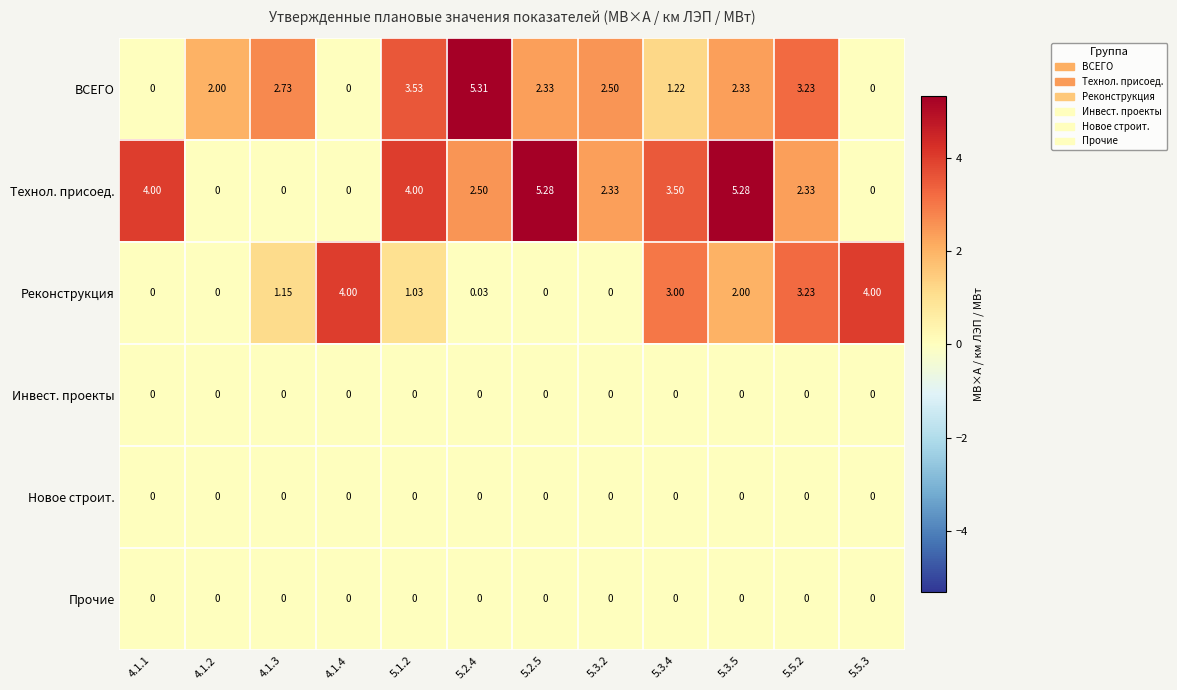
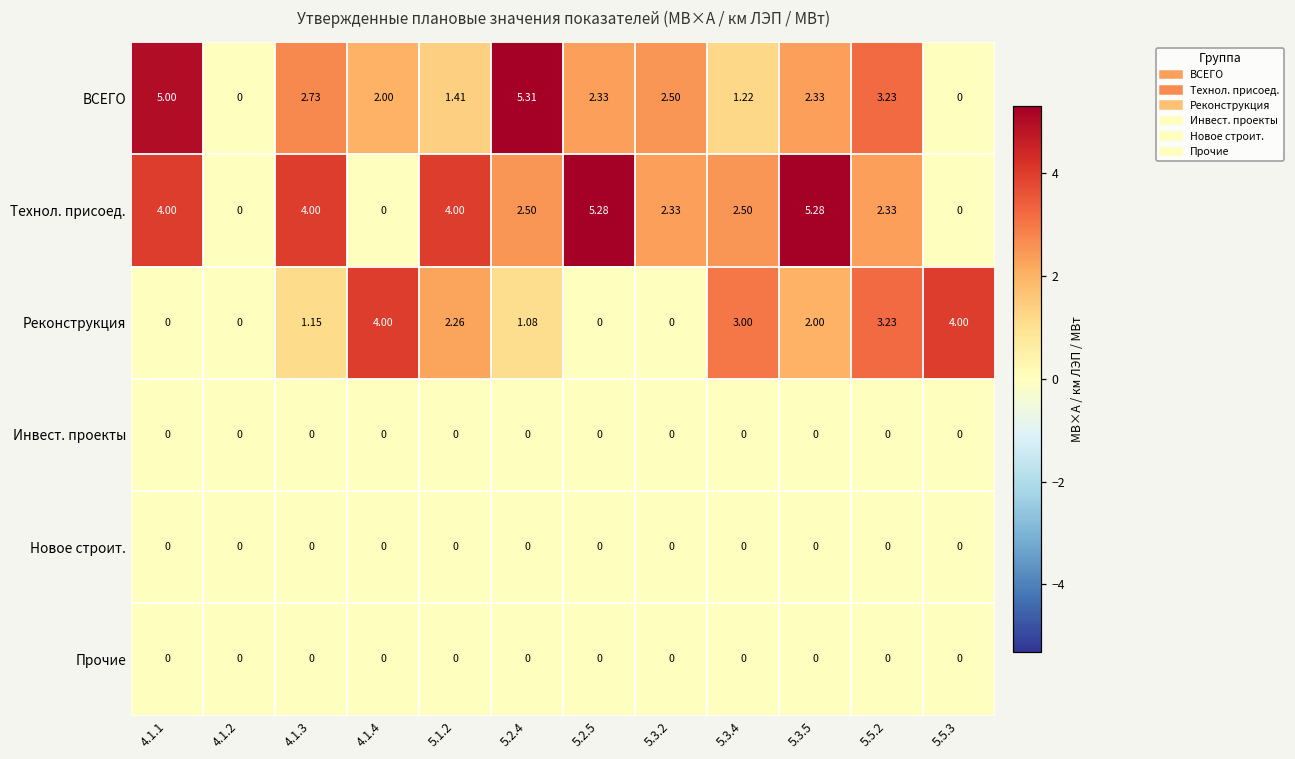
ВСЕГО, 4.1.1: 0 -> 5.00
ВСЕГО, 4.1.2: 2.00 -> 0
ВСЕГО, 4.1.4: 0 -> 2.00
ВСЕГО, 5.1.2: 3.53 -> 1.41
Технол. присоед., 4.1.3: 0 -> 4.00
Технол. присоед., 5.3.4: 3.50 -> 2.50
Реконструкция, 5.1.2: 1.03 -> 2.26
Реконструкция, 5.2.4: 0.03 -> 1.08
